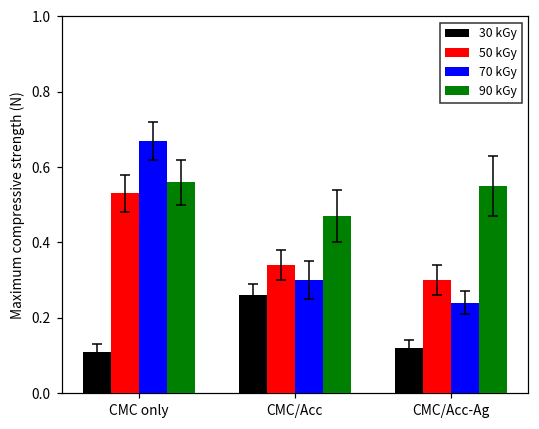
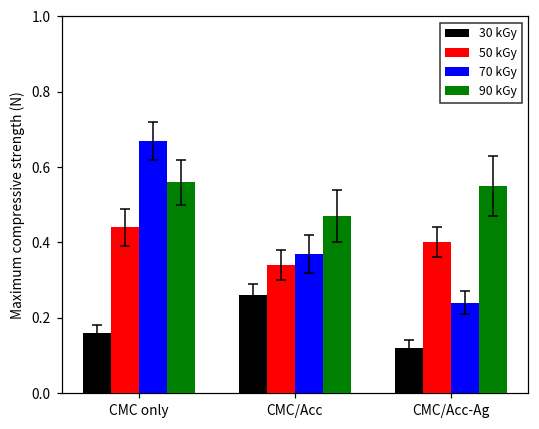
30 kGy, CMC only: 0.11 -> 0.16
50 kGy, CMC only: 0.53 -> 0.44
70 kGy, CMC/Acc: 0.30 -> 0.37
50 kGy, CMC/Acc-Ag: 0.3 -> 0.4
